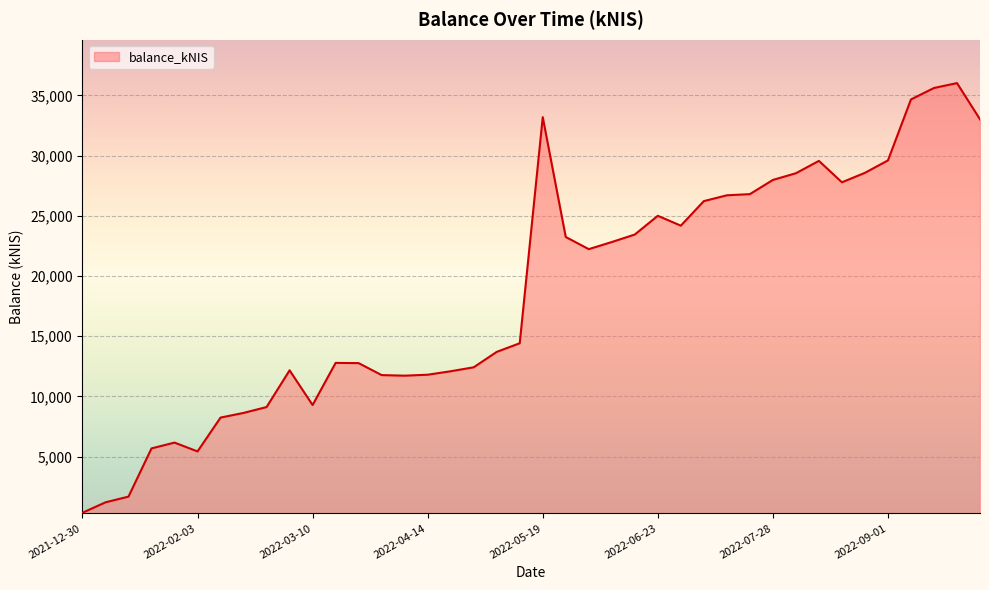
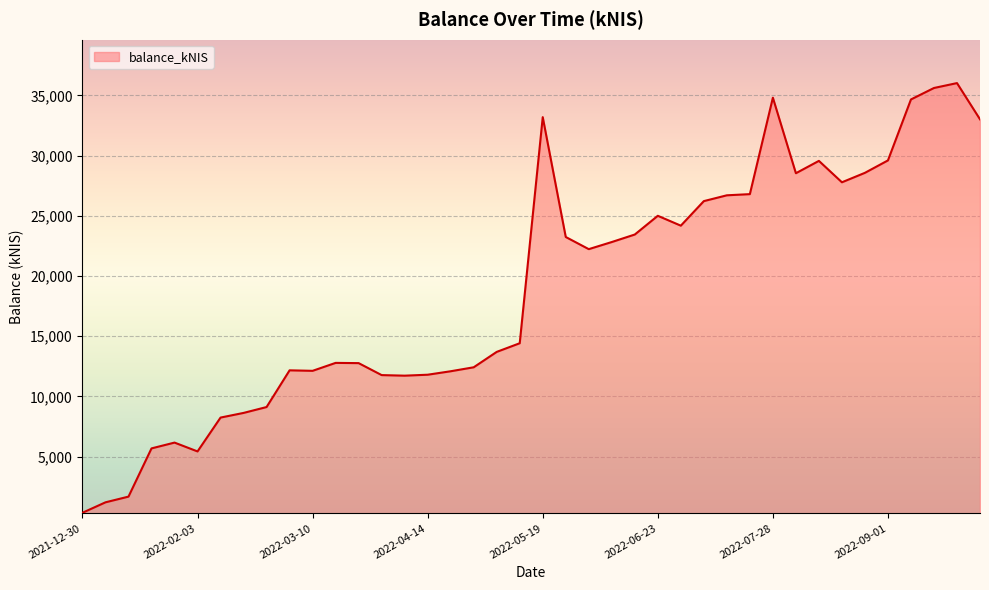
2022-03-10: 9,300 -> 12,100
2022-07-28: 28,000 -> 34,800
